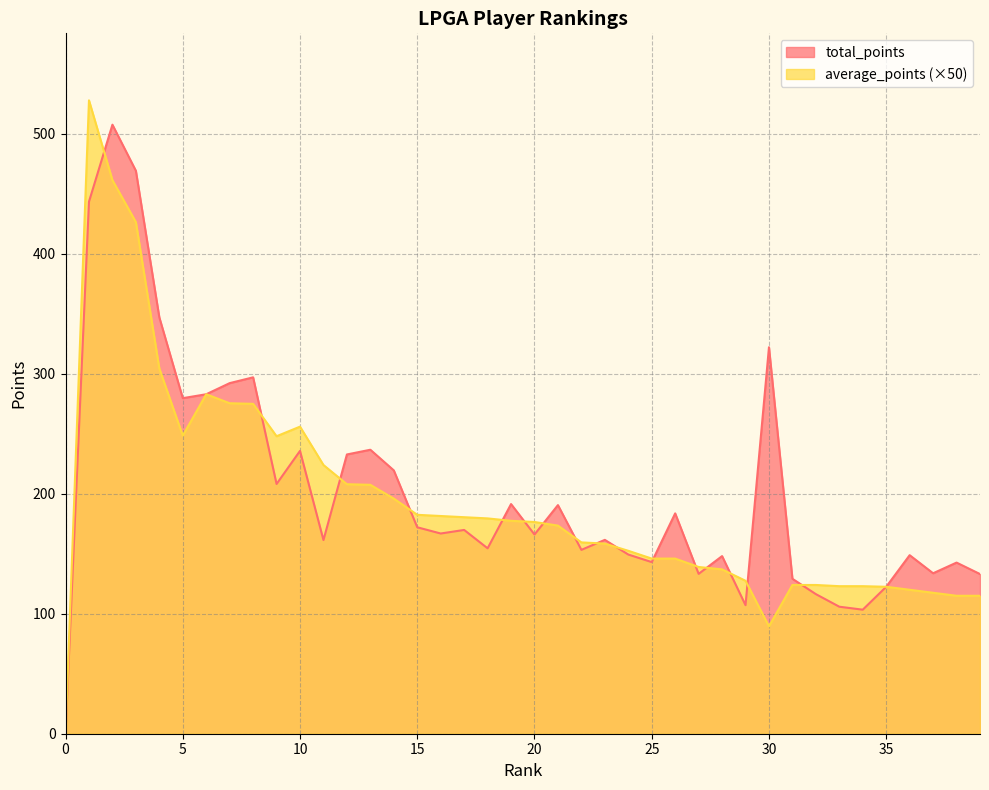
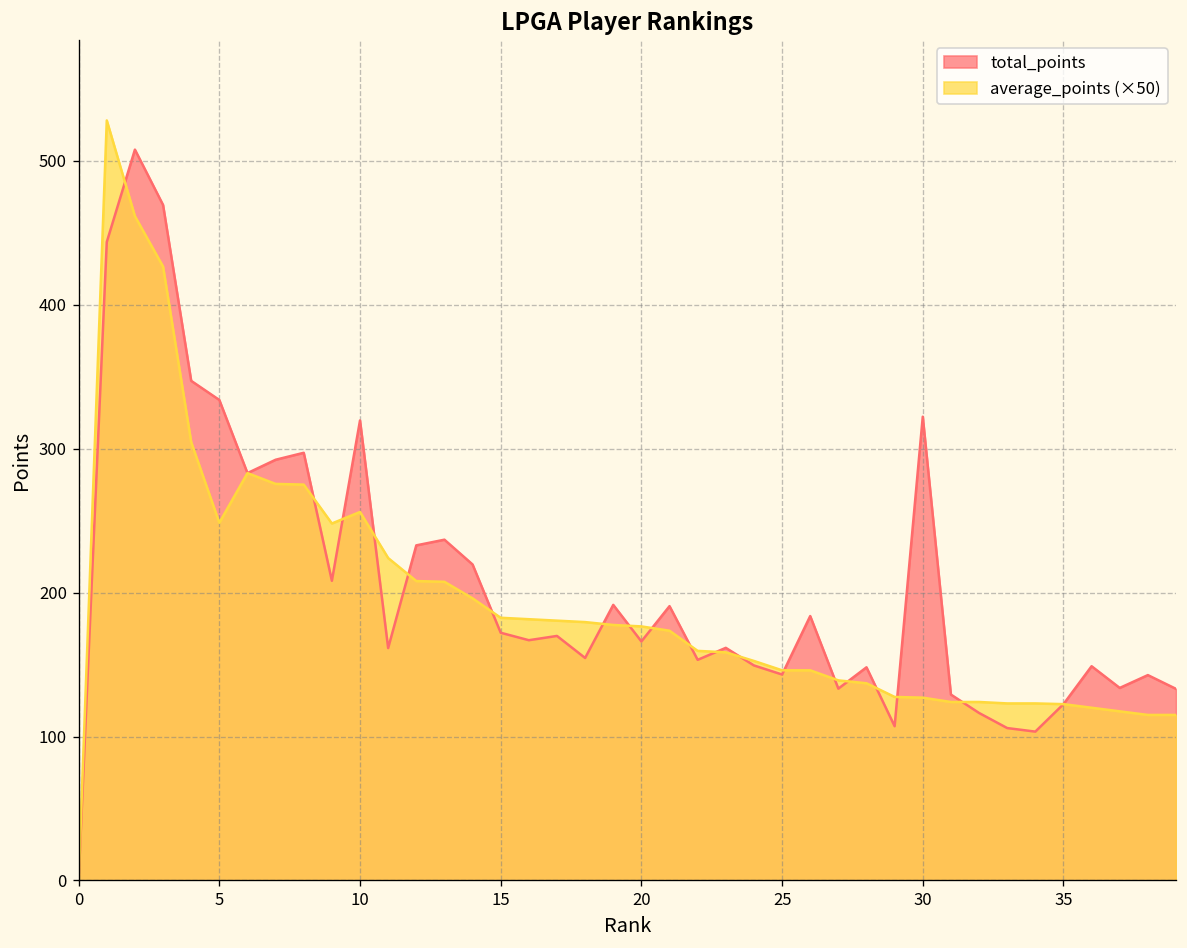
total_points, 5: 280 -> 334
total_points, 10: 236 -> 320
average_points (×50), 30: 90 -> 127
